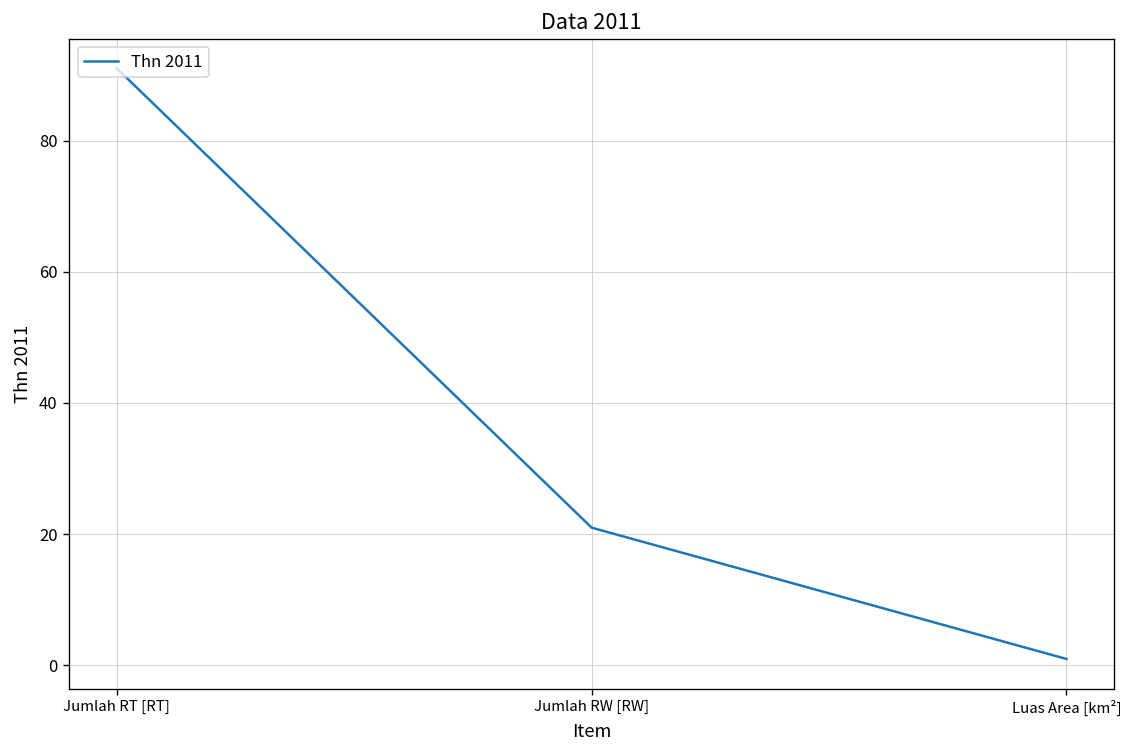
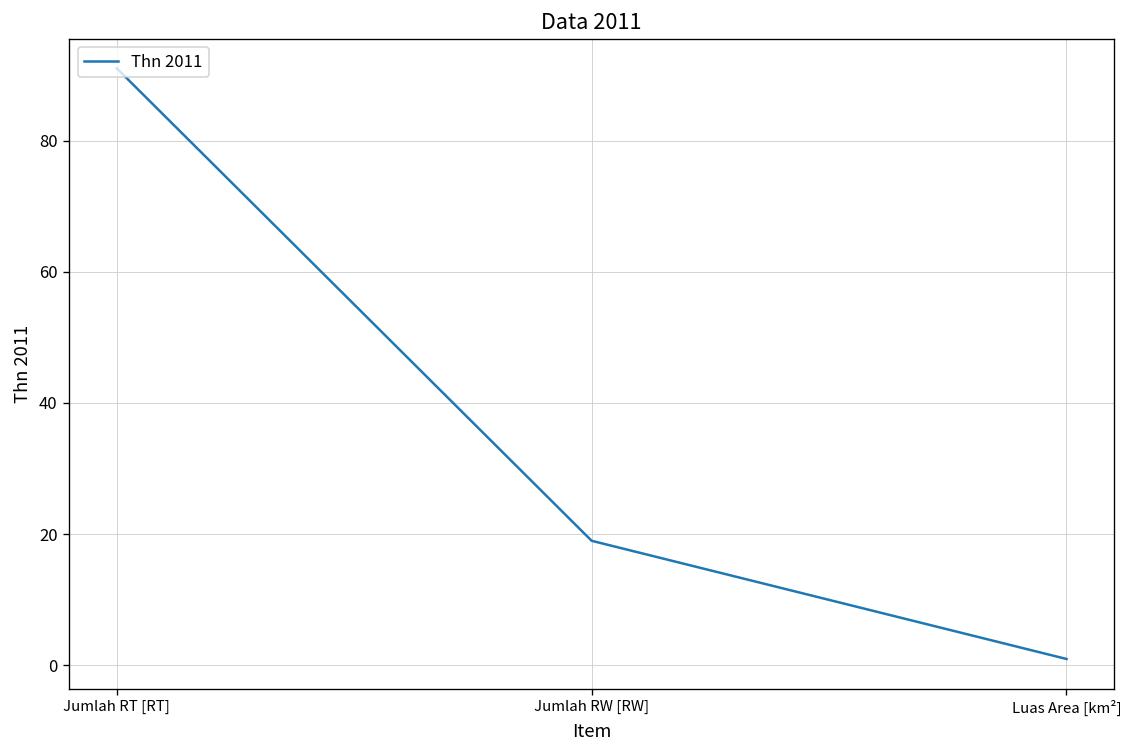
Jumlah RW [RW]: 21 -> 19
